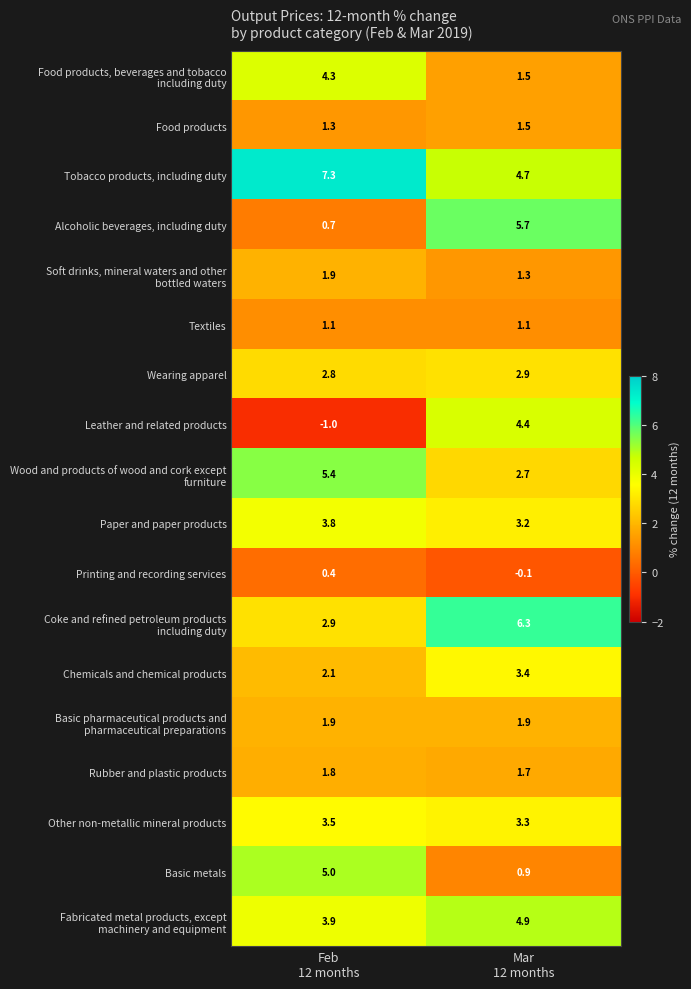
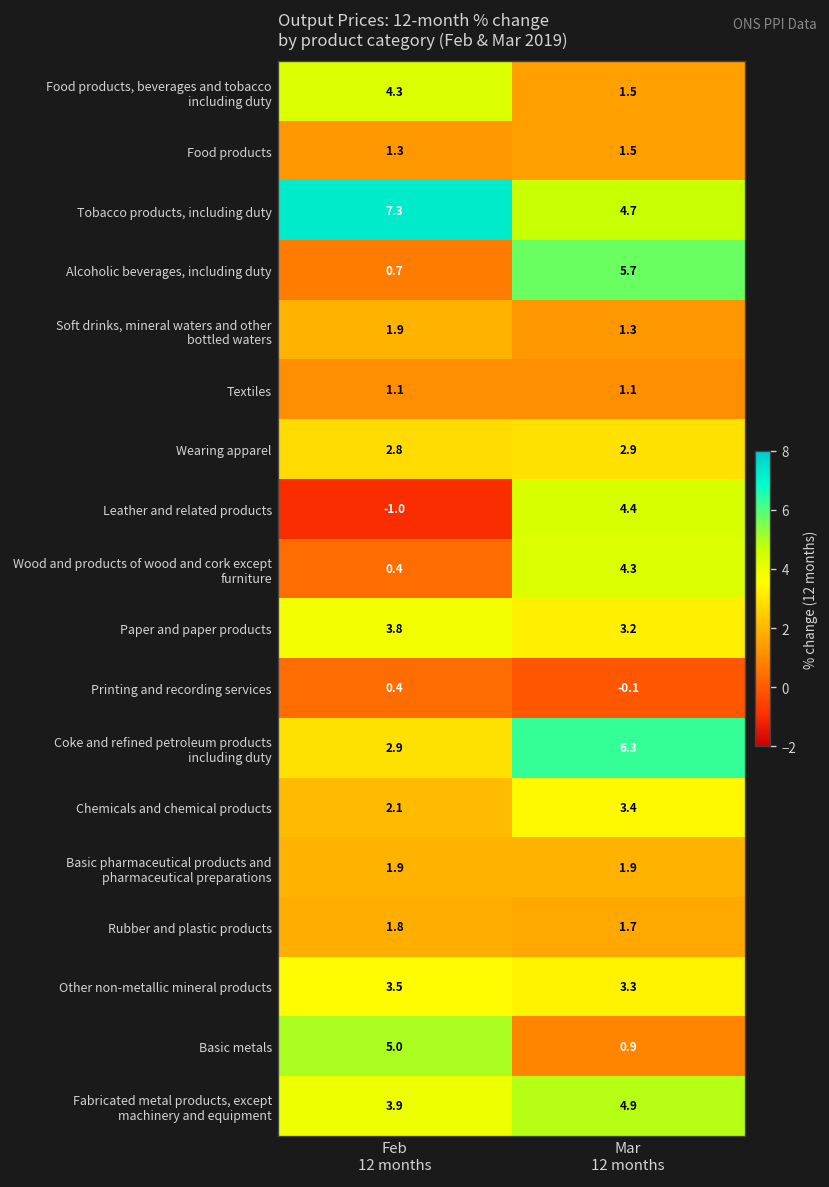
Wood and products of wood and cork except furniture, Feb 12 months: 5.4 -> 0.4
Wood and products of wood and cork except furniture, Mar 12 months: 2.7 -> 4.3
